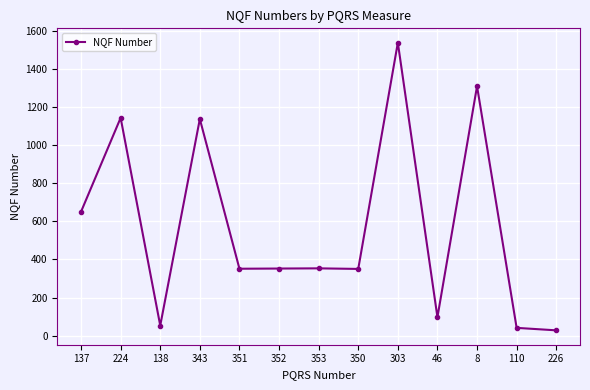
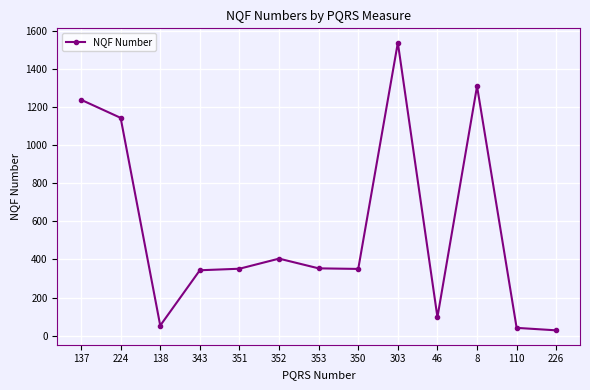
137: 650 -> 1240
343: 1140 -> 340
352: 350 -> 400
